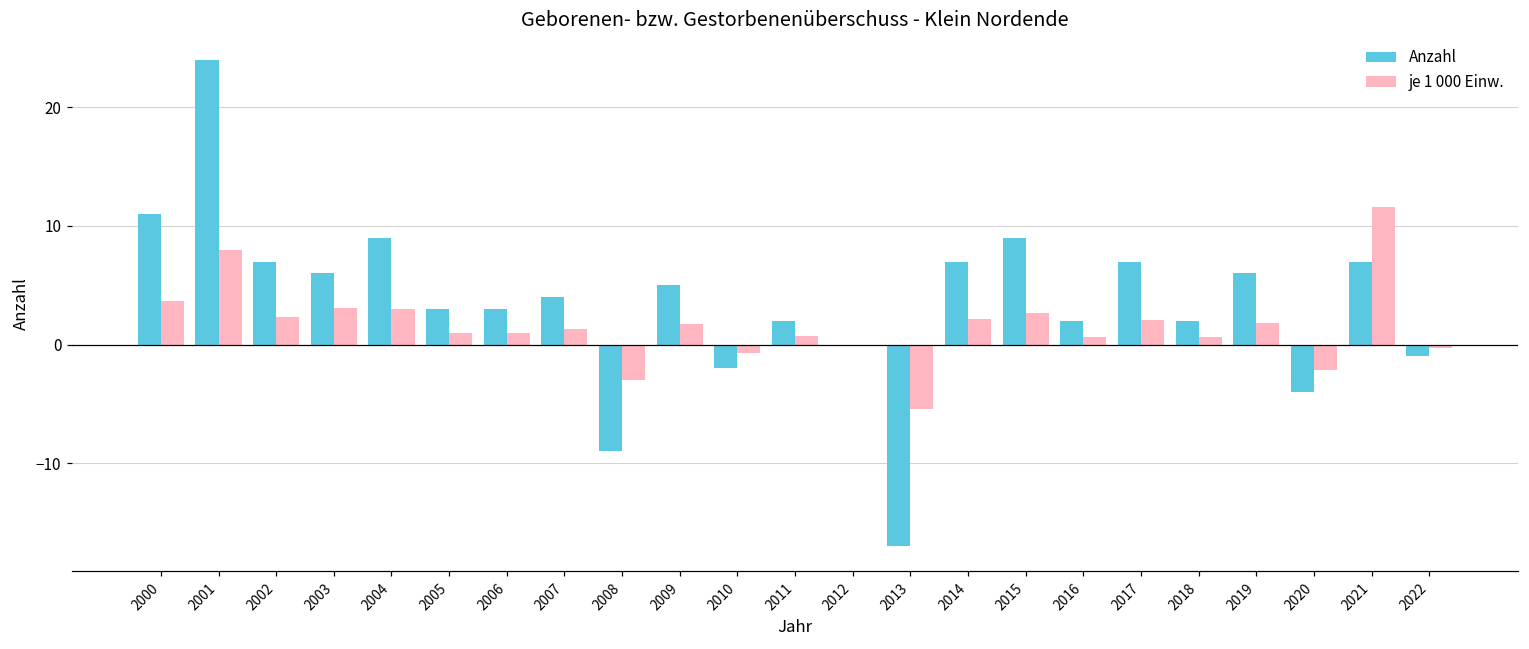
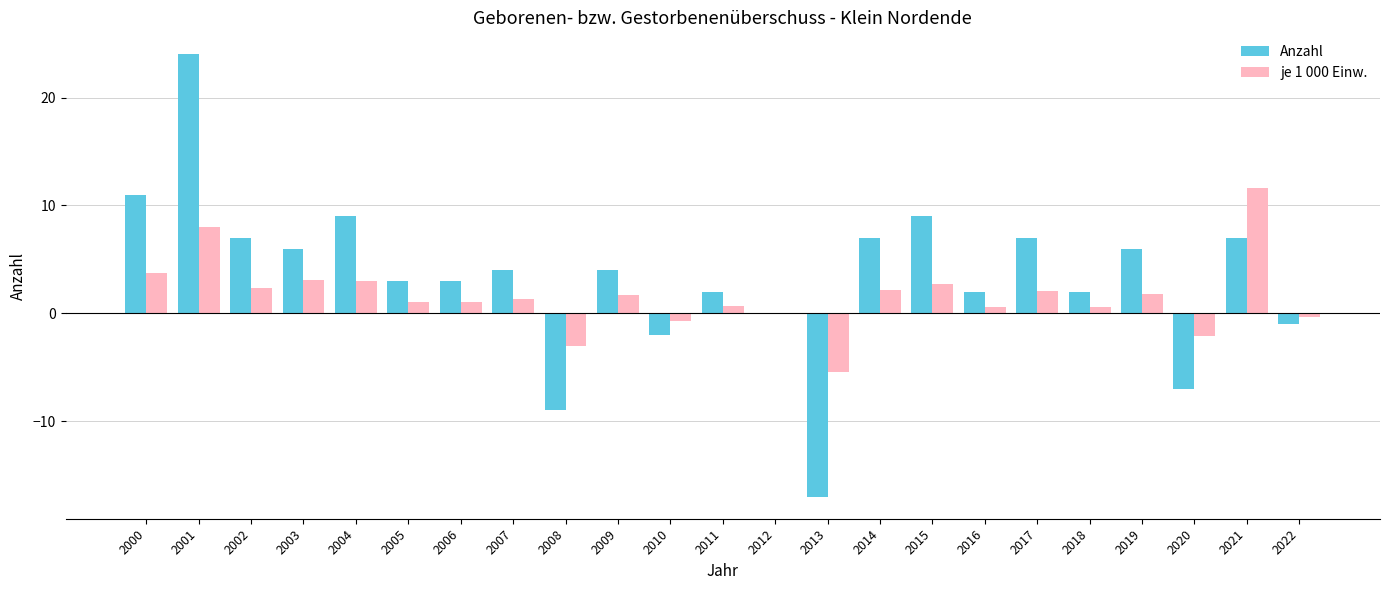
Anzahl, 2009: 5 -> 4
Anzahl, 2020: -4 -> -7
